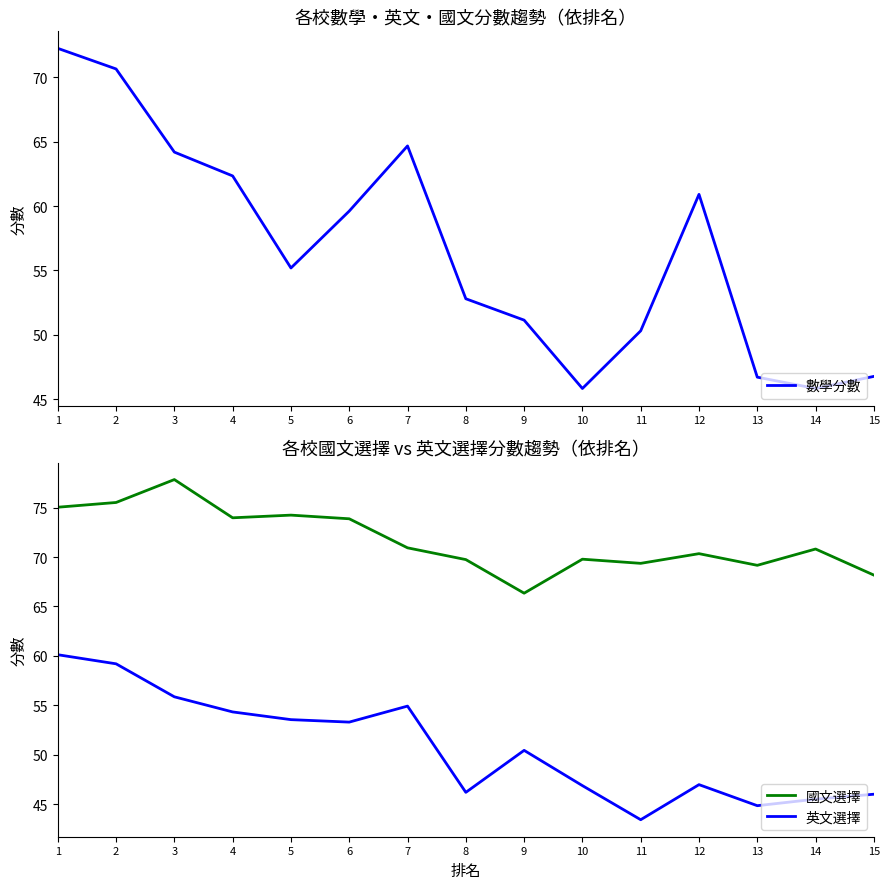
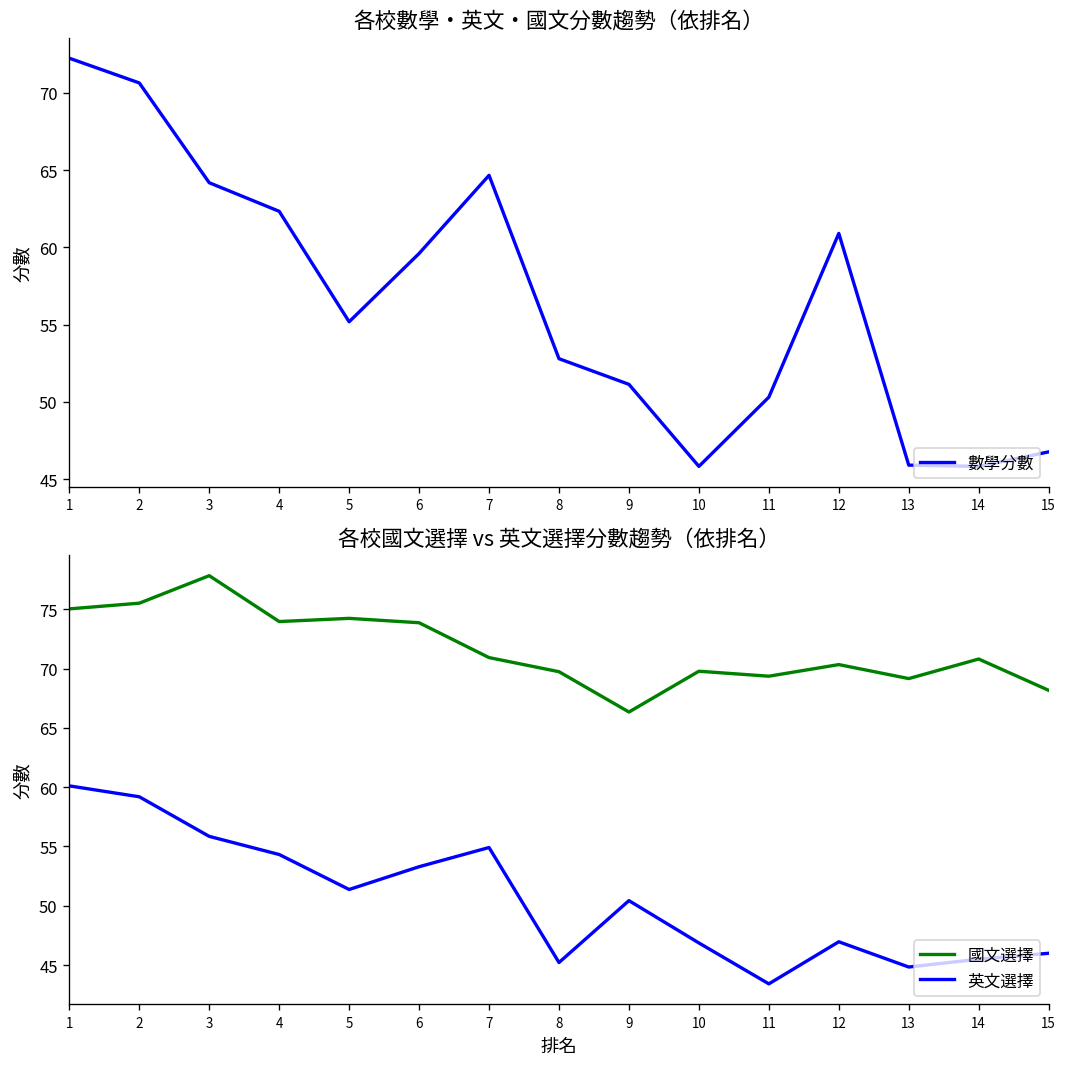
各校數學・英文・國文分數趨勢（依排名）, 13: 46.7 -> 45.9
各校國文選擇 vs 英文選擇分數趨勢（依排名）, 英文選擇, 5: 54 -> 51
各校國文選擇 vs 英文選擇分數趨勢（依排名）, 英文選擇, 8: 46 -> 45
